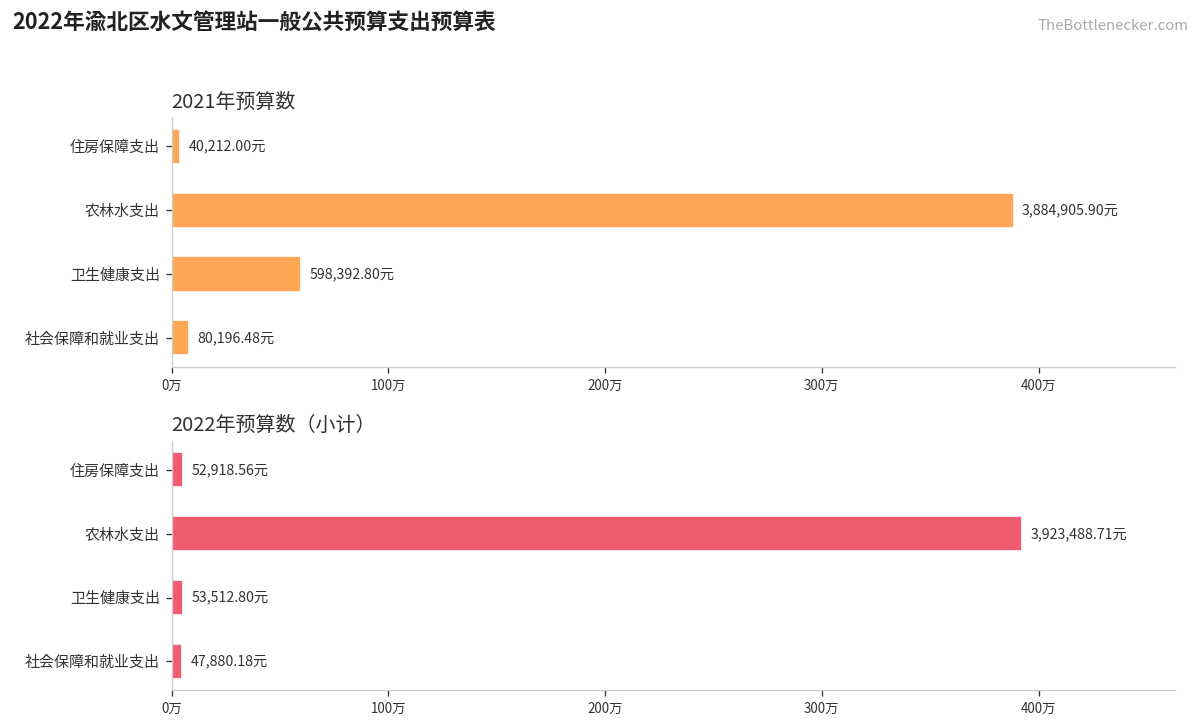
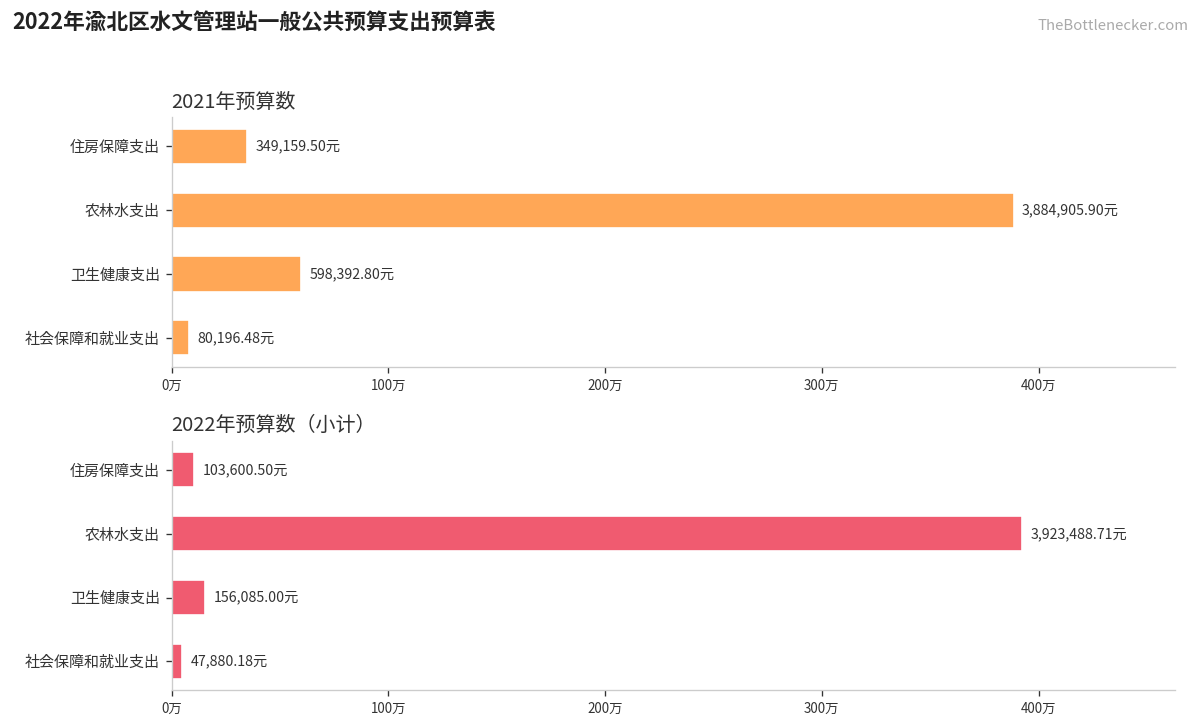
2021年预算数, 住房保障支出: 40,212.00元 -> 349,159.50元
2022年预算数（小计）, 住房保障支出: 52,918.56元 -> 103,600.50元
2022年预算数（小计）, 卫生健康支出: 53,512.80元 -> 156,085.00元
